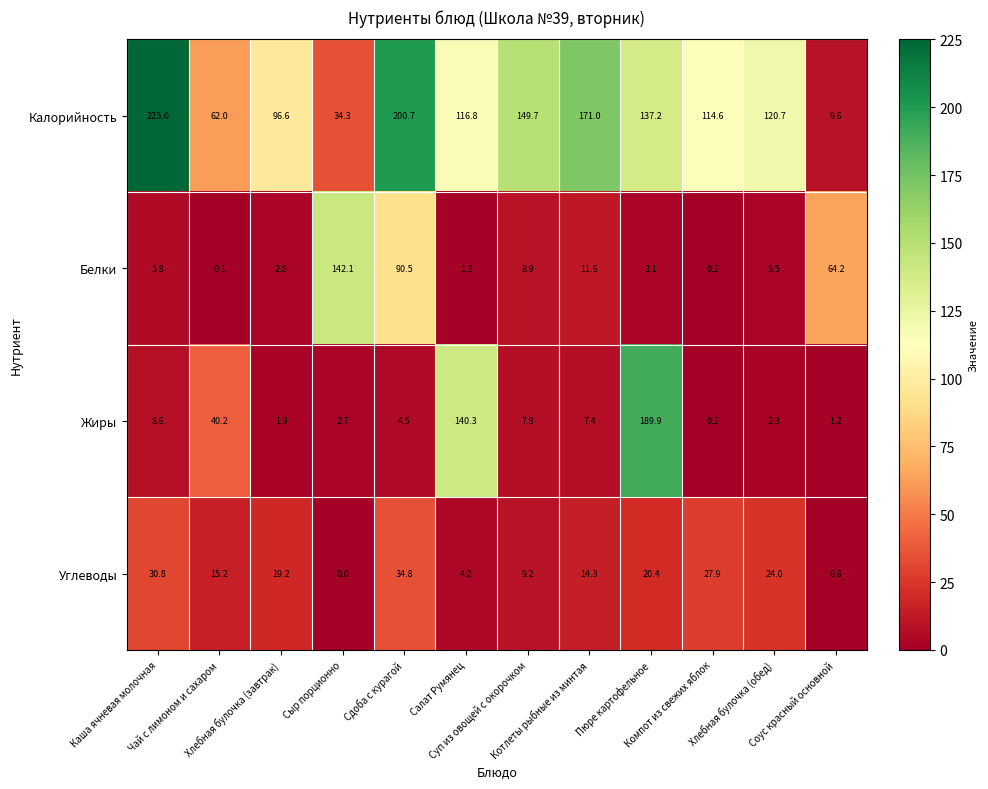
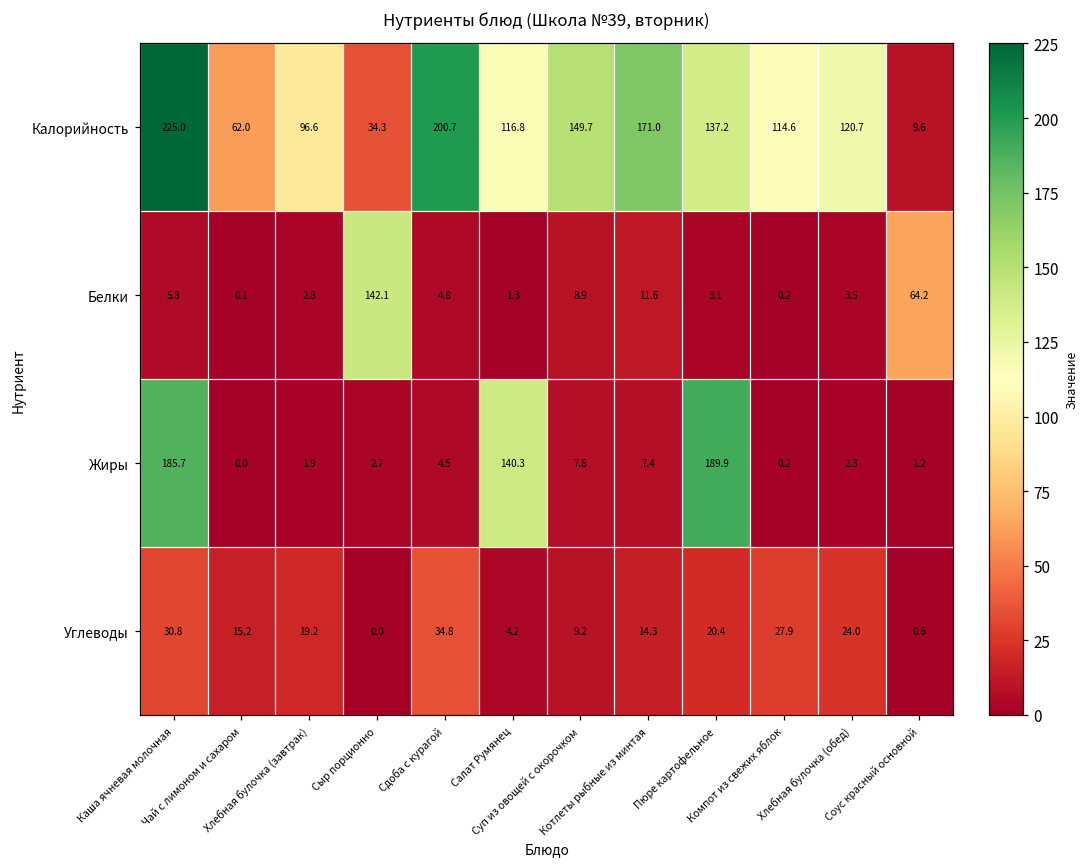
Белки, Сдоба с курагой: 90.5 -> 4.8
Жиры, Каша ячневая молочная: 8.6 -> 185.7
Жиры, Чай с лимоном и сахаром: 40.2 -> 0.0
